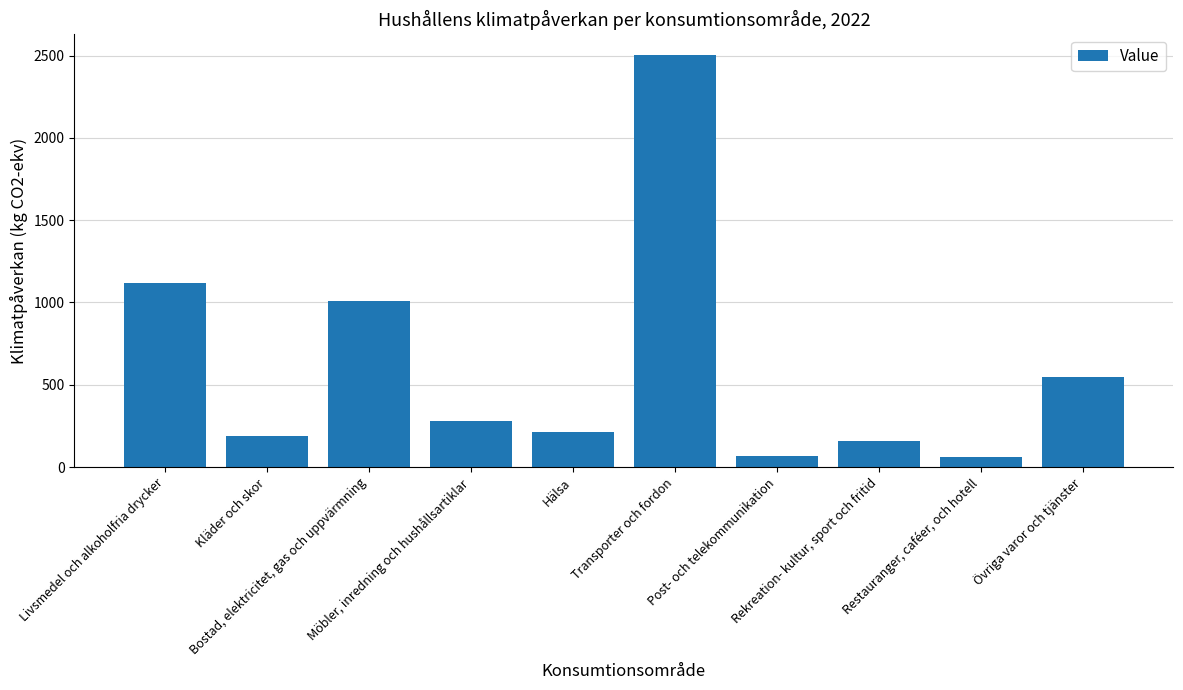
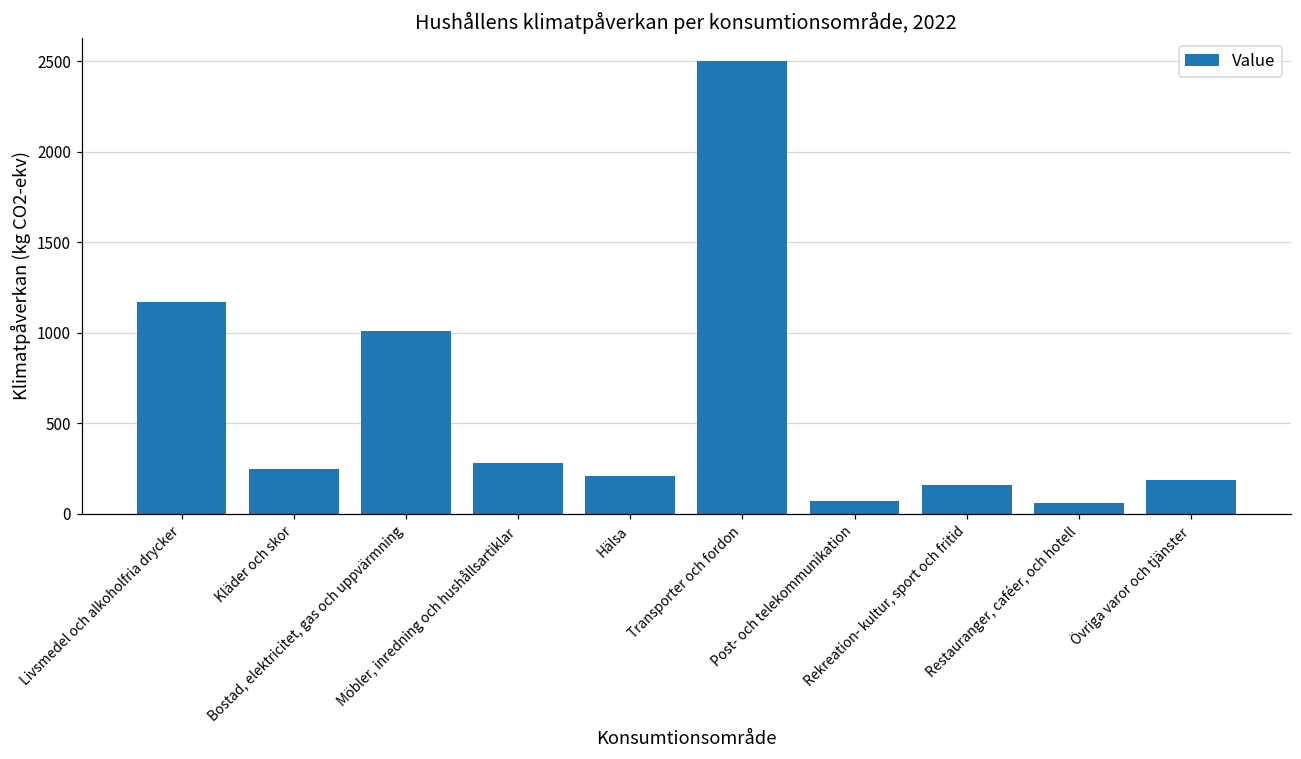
Livsmedel och alkoholfria drycker: 1120 -> 1170
Kläder och skor: 190 -> 250
Övriga varor och tjänster: 550 -> 190
